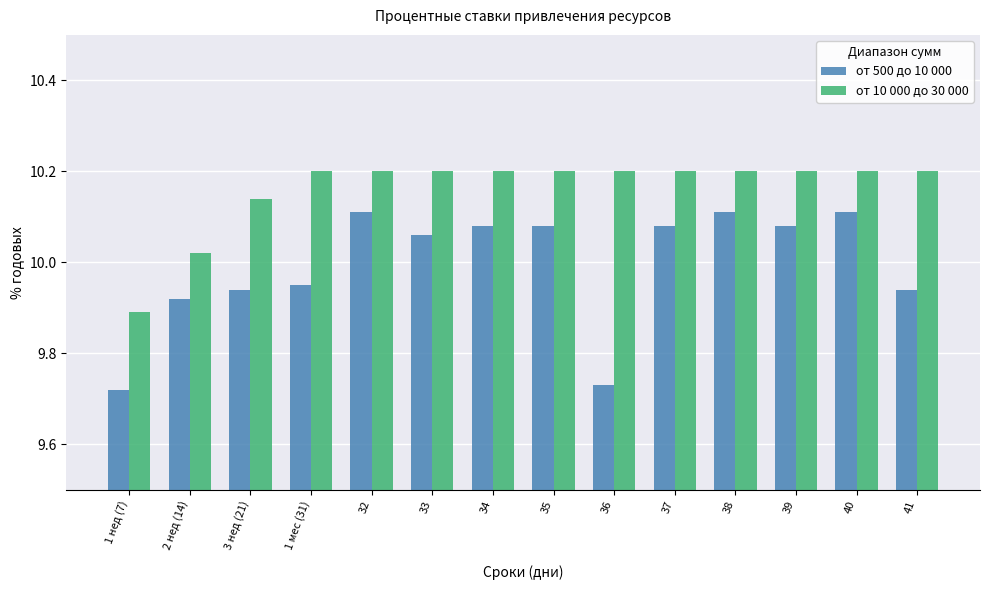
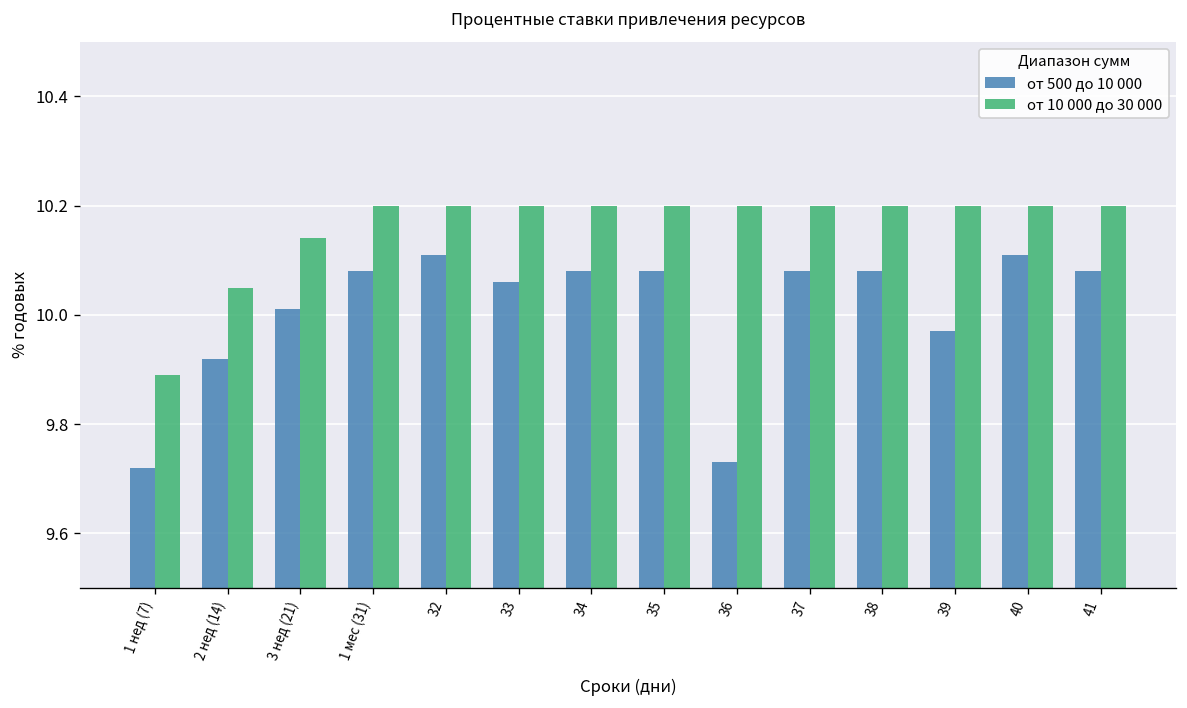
от 10 000 до 30 000, 2 нед (14): 10.02 -> 10.05
от 500 до 10 000, 3 нед (21): 9.94 -> 10.01
от 500 до 10 000, 1 мес (31): 9.95 -> 10.08
от 500 до 10 000, 38: 10.11 -> 10.08
от 500 до 10 000, 39: 10.08 -> 9.97
от 500 до 10 000, 41: 9.94 -> 10.08
